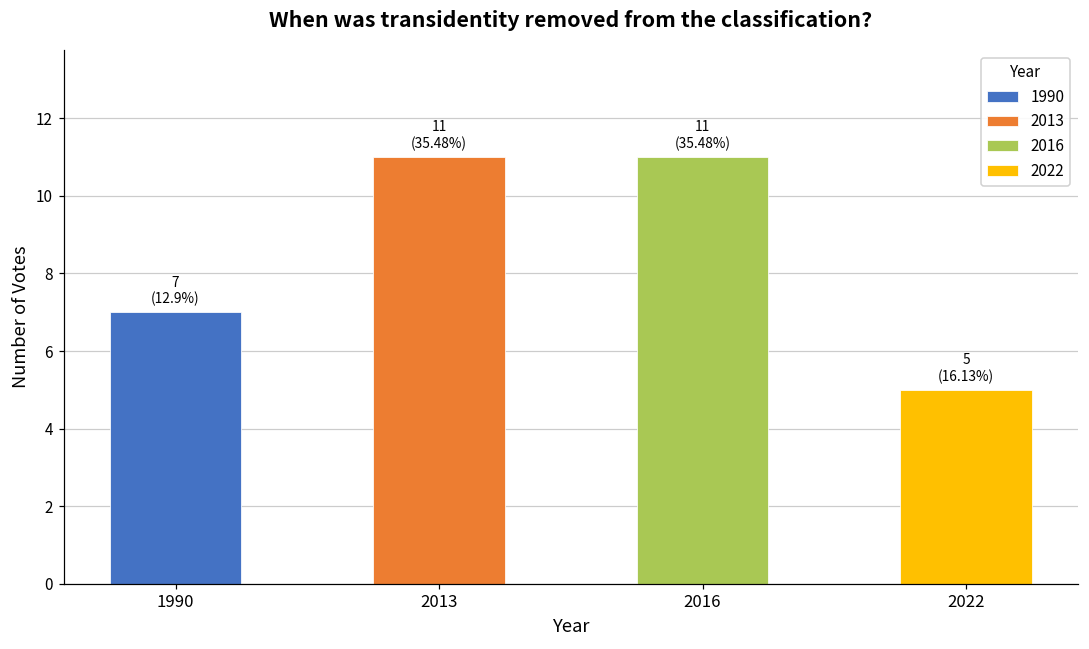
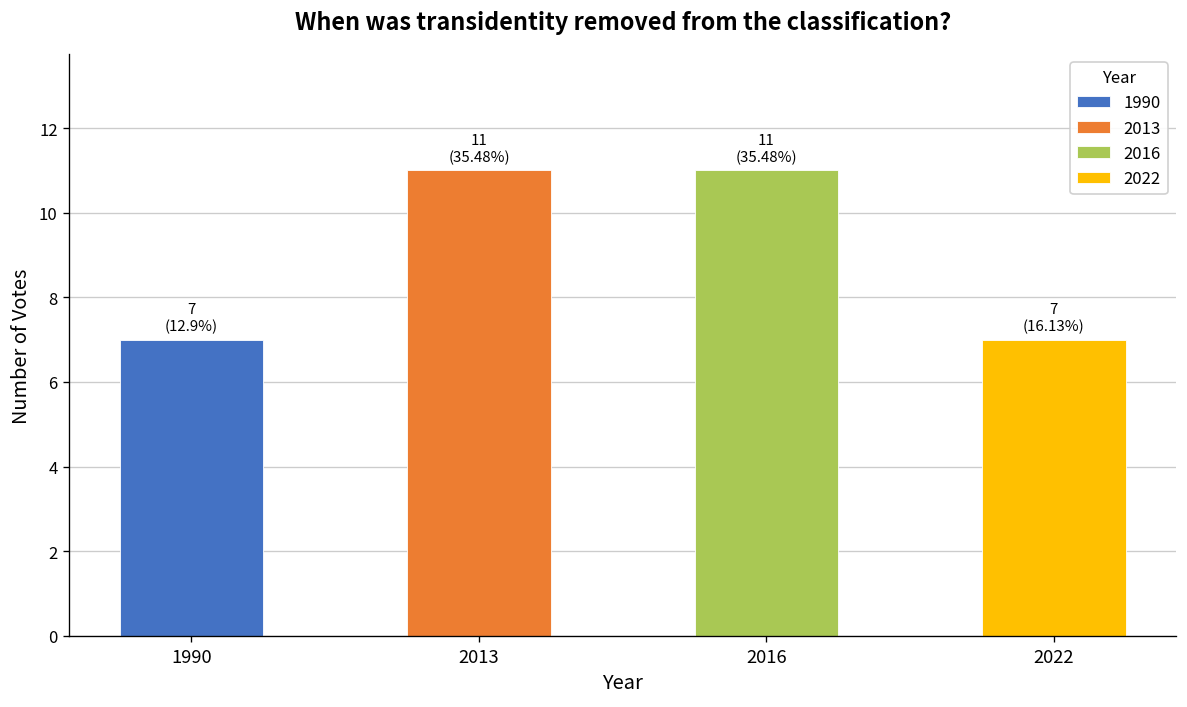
2022: 5 -> 7
